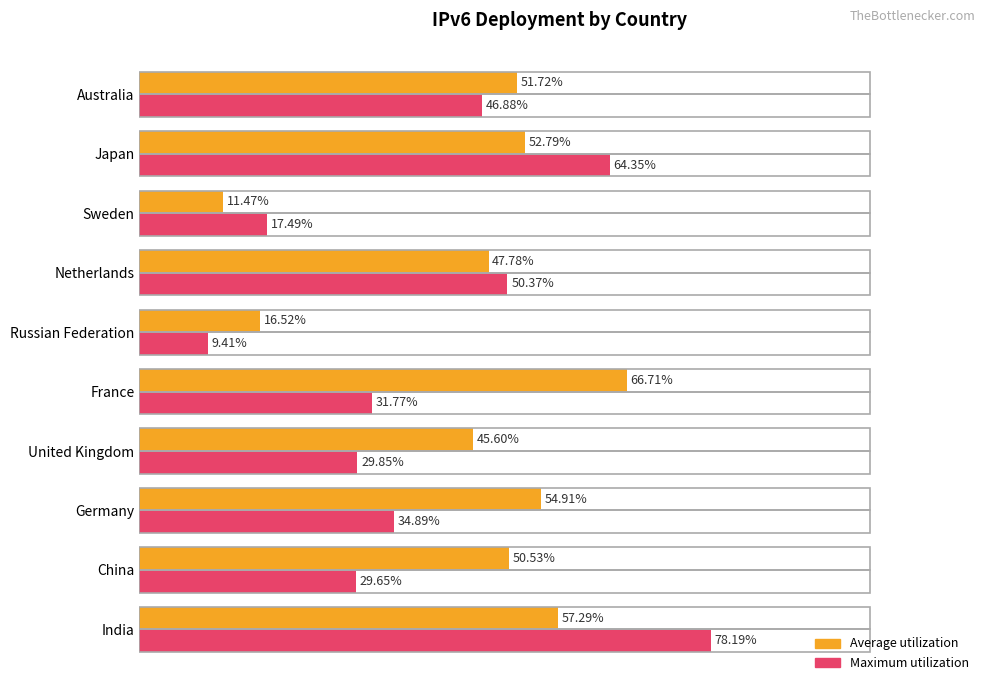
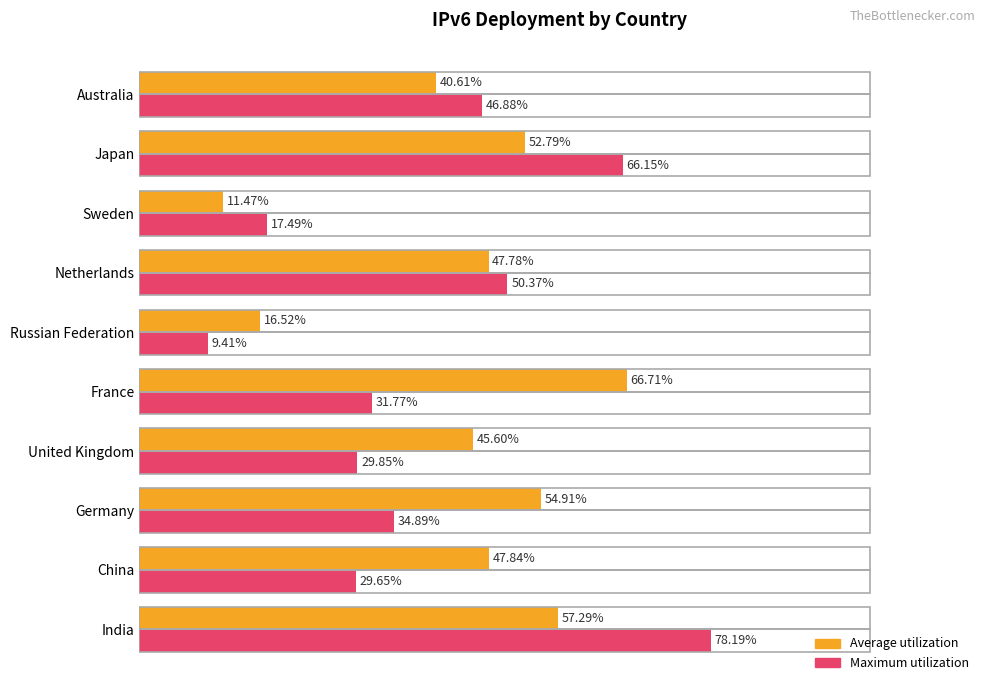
Average utilization, Australia: 51.72% -> 40.61%
Maximum utilization, Japan: 64.35% -> 66.15%
Average utilization, China: 50.53% -> 47.84%
